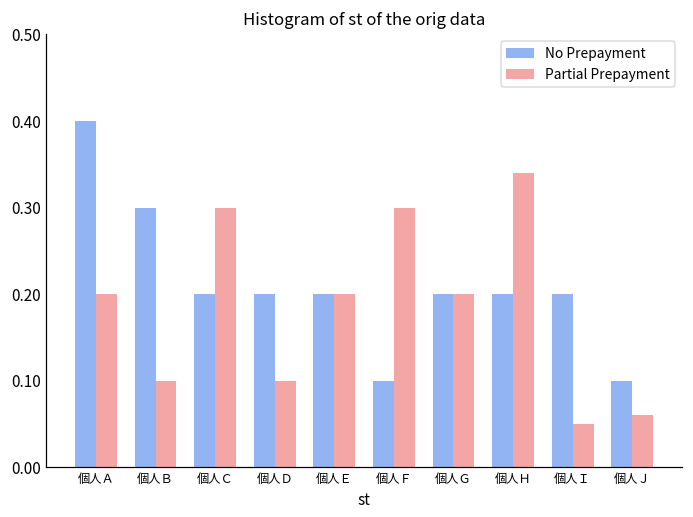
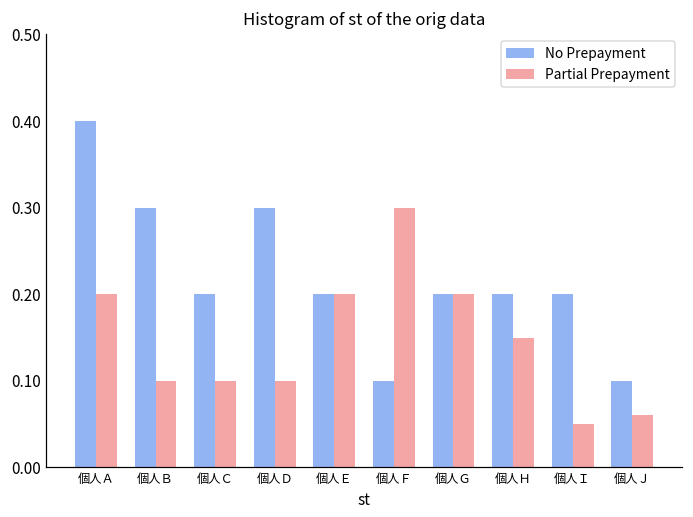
Partial Prepayment, 個人Ｃ: 0.3 -> 0.1
No Prepayment, 個人Ｄ: 0.2 -> 0.3
Partial Prepayment, 個人Ｈ: 0.34 -> 0.15
